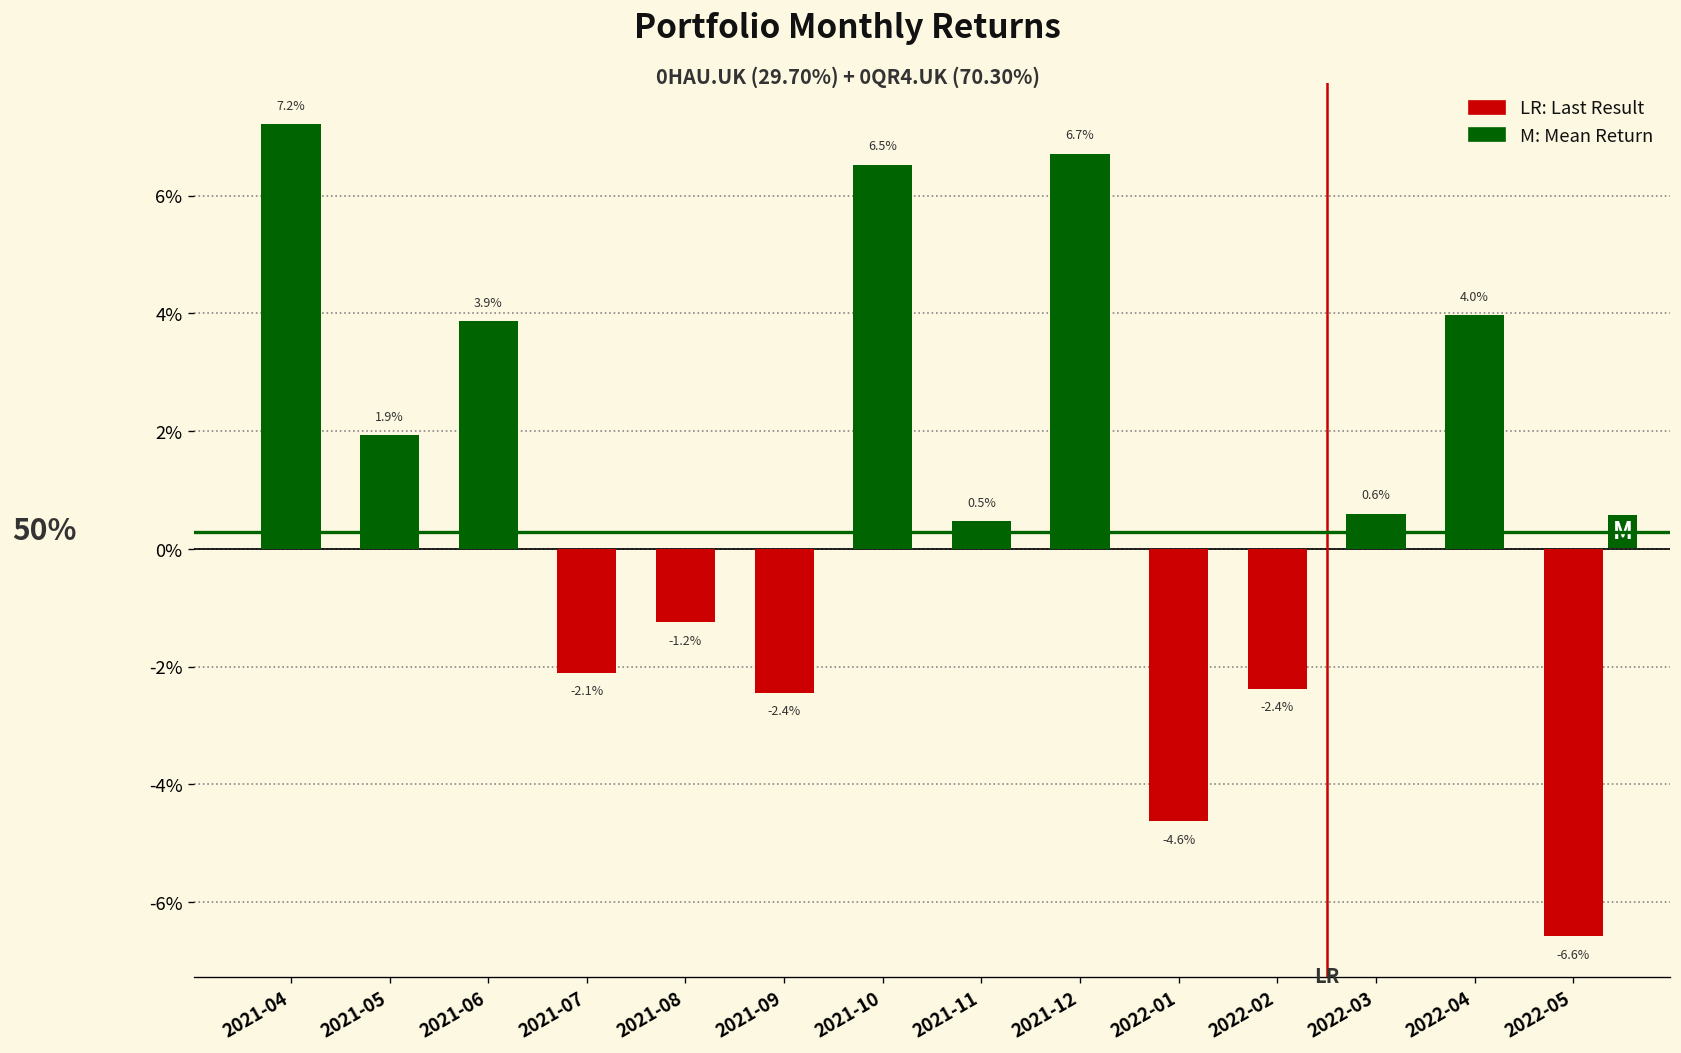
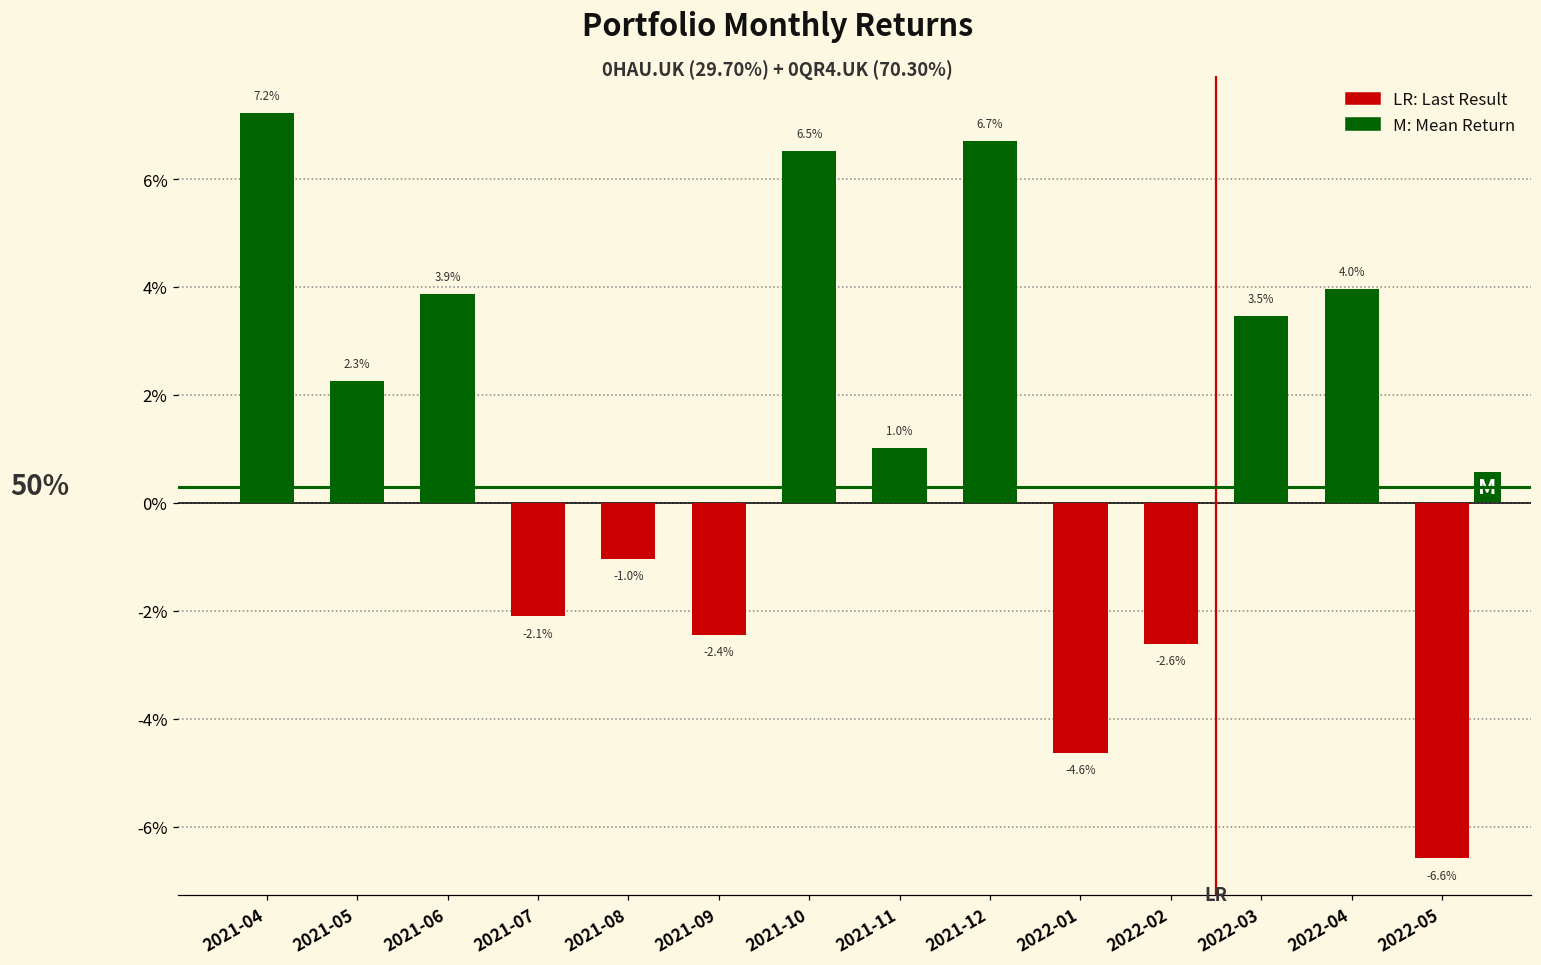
2021-05: 1.9% -> 2.3%
2021-08: -1.2% -> -1.0%
2021-11: 0.5% -> 1.0%
2022-02: -2.4% -> -2.6%
2022-03: 0.6% -> 3.5%
